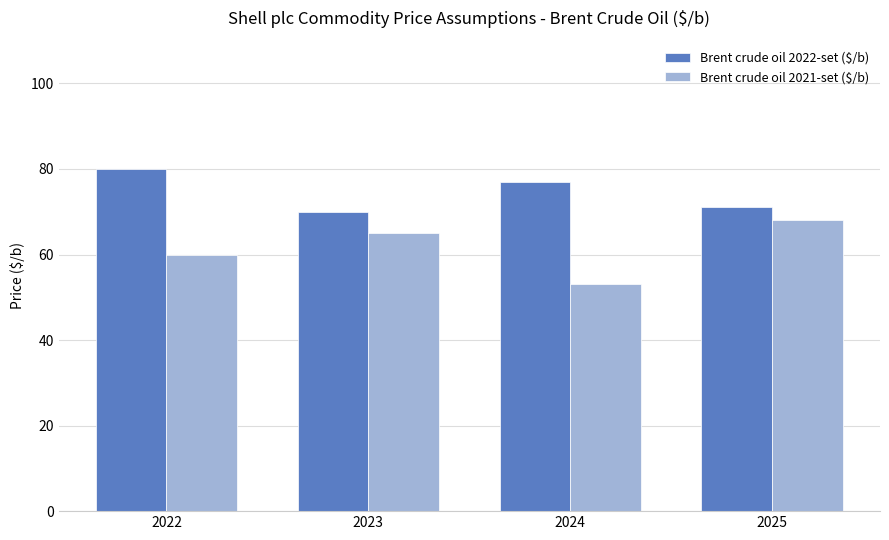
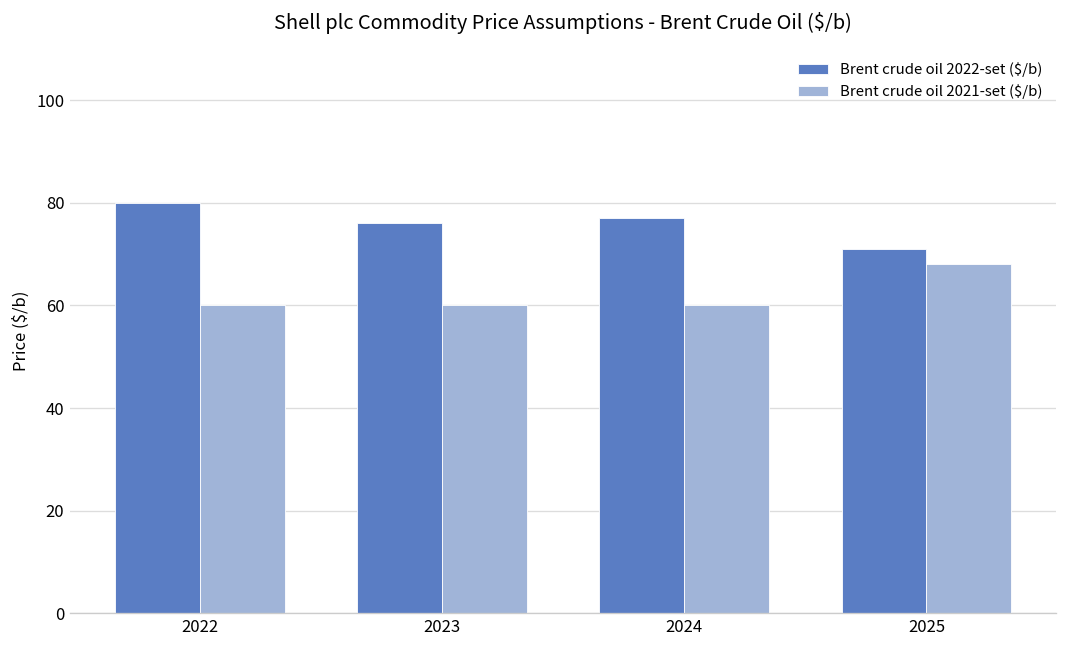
Brent crude oil 2022-set ($/b), 2023: 70 -> 76
Brent crude oil 2021-set ($/b), 2023: 65 -> 60
Brent crude oil 2021-set ($/b), 2024: 53 -> 60
